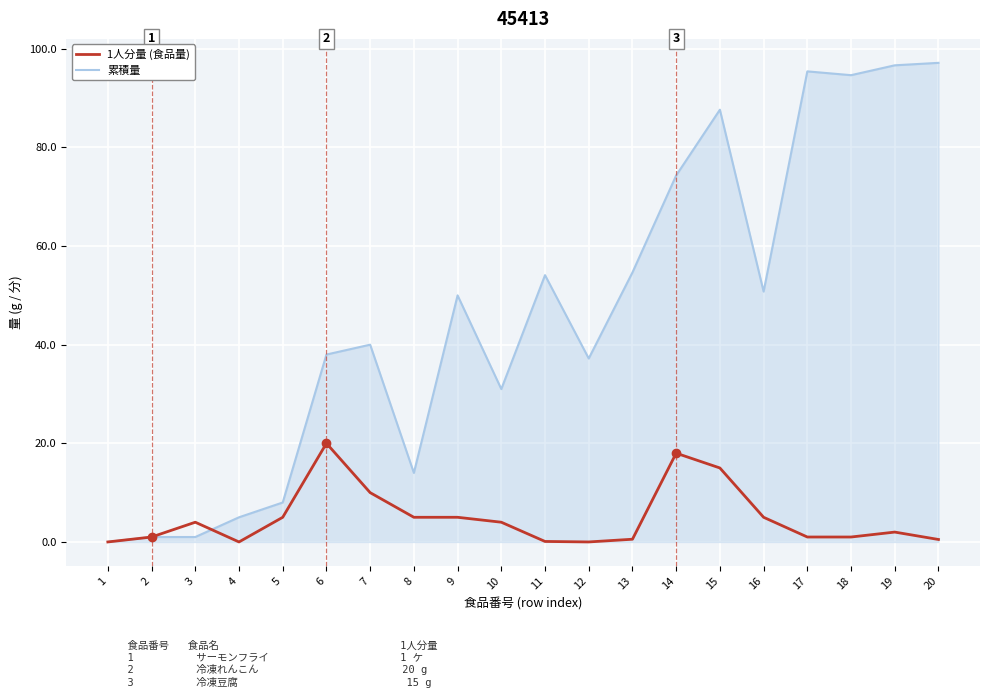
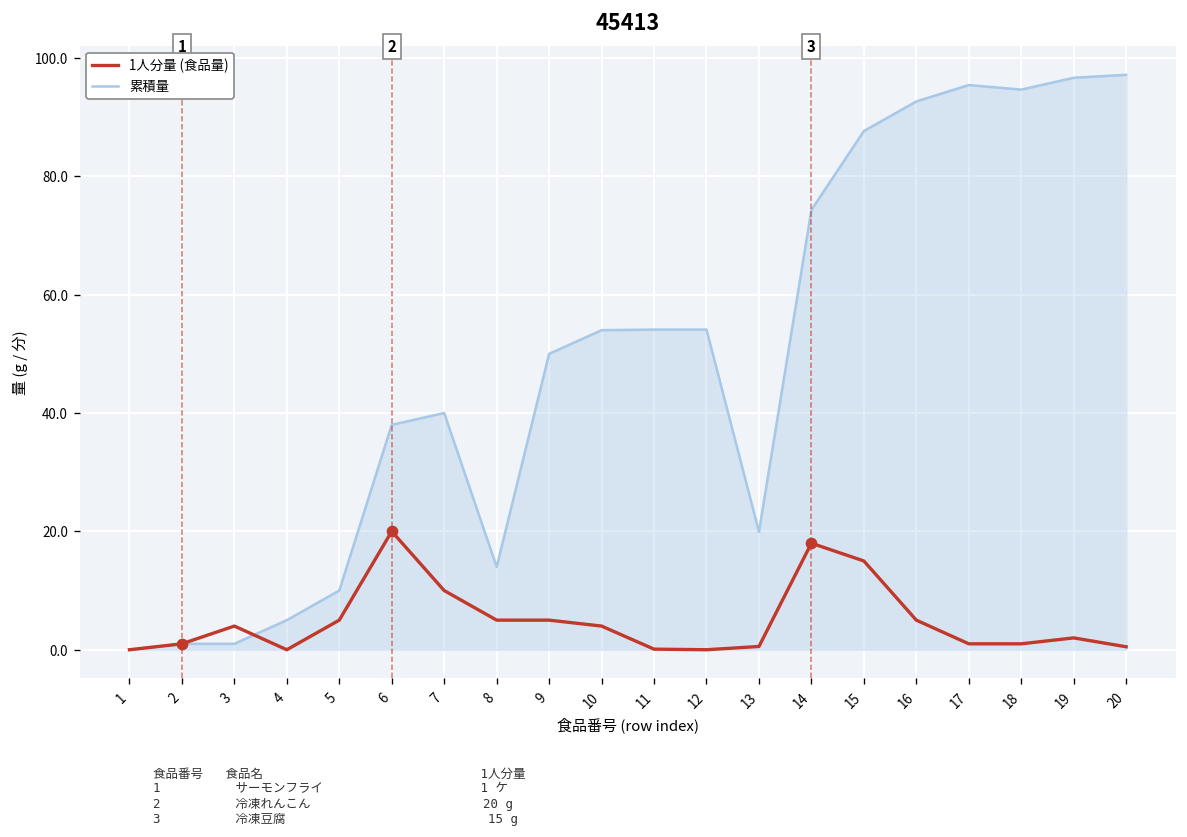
累積量, 5: 8 -> 10
累積量, 10: 31 -> 54
累積量, 12: 37 -> 54
累積量, 13: 55 -> 20
累積量, 16: 51 -> 93
